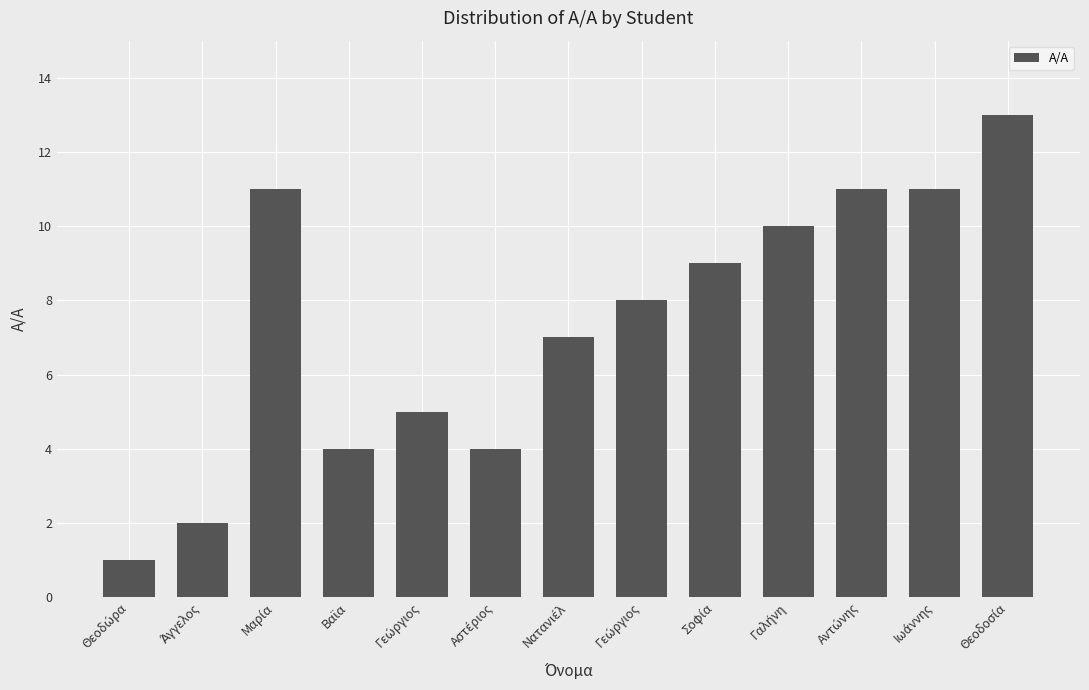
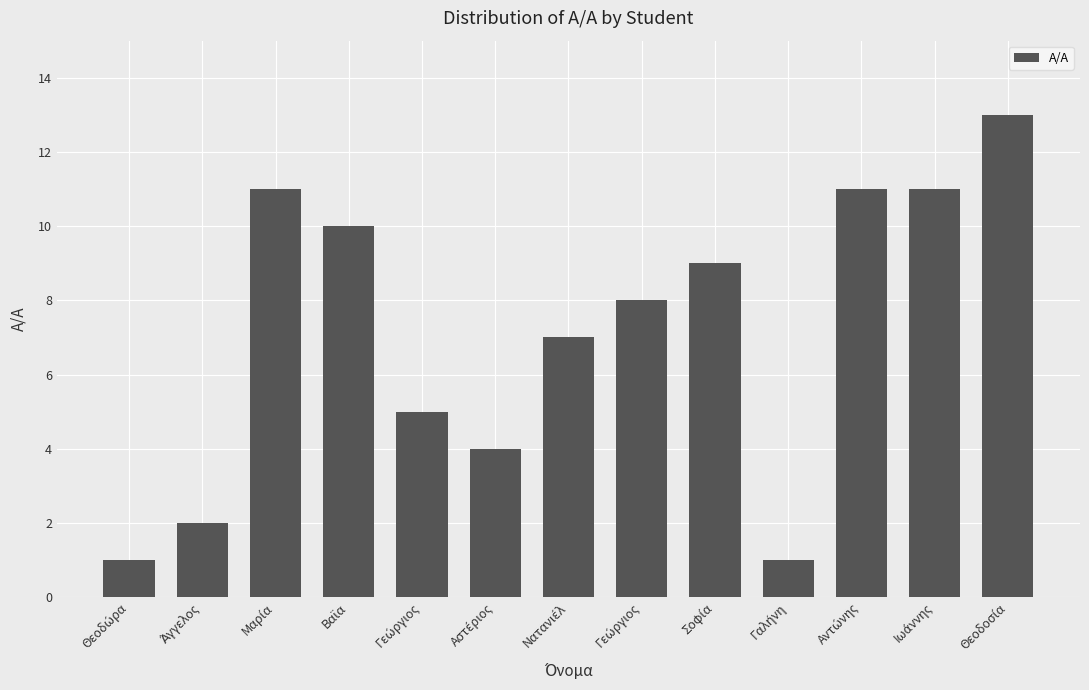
Βαϊα: 4 -> 10
Γαλήνη: 10 -> 1
